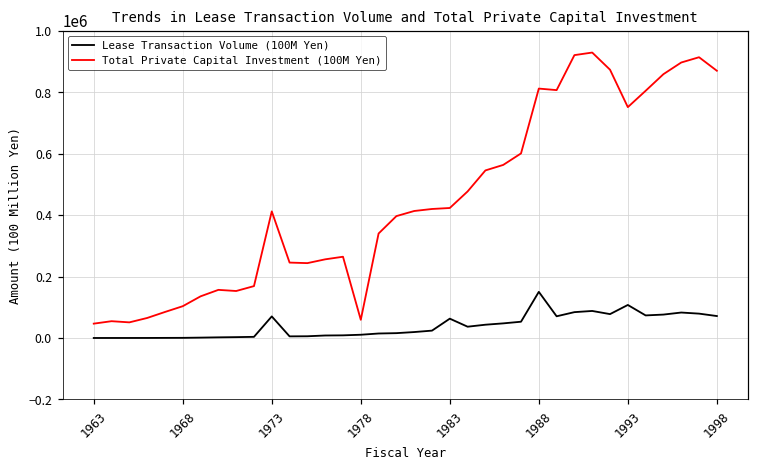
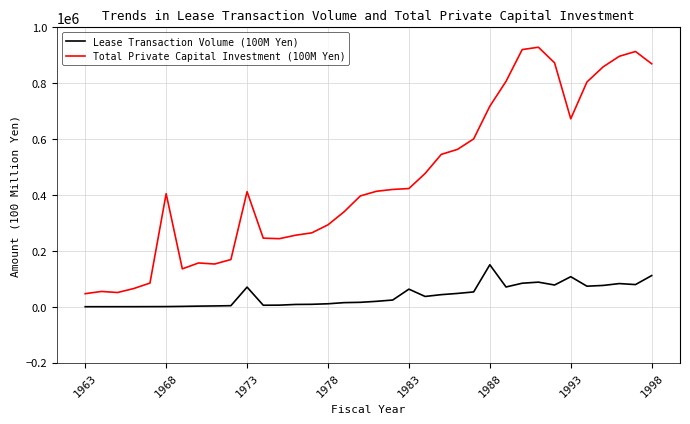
Total Private Capital Investment (100M Yen), 1968: 100000 -> 400000
Total Private Capital Investment (100M Yen), 1978: 60000 -> 290000
Total Private Capital Investment (100M Yen), 1988: 810000 -> 720000
Total Private Capital Investment (100M Yen), 1993: 750000 -> 670000
Lease Transaction Volume (100M Yen), 1998: 70000 -> 110000
